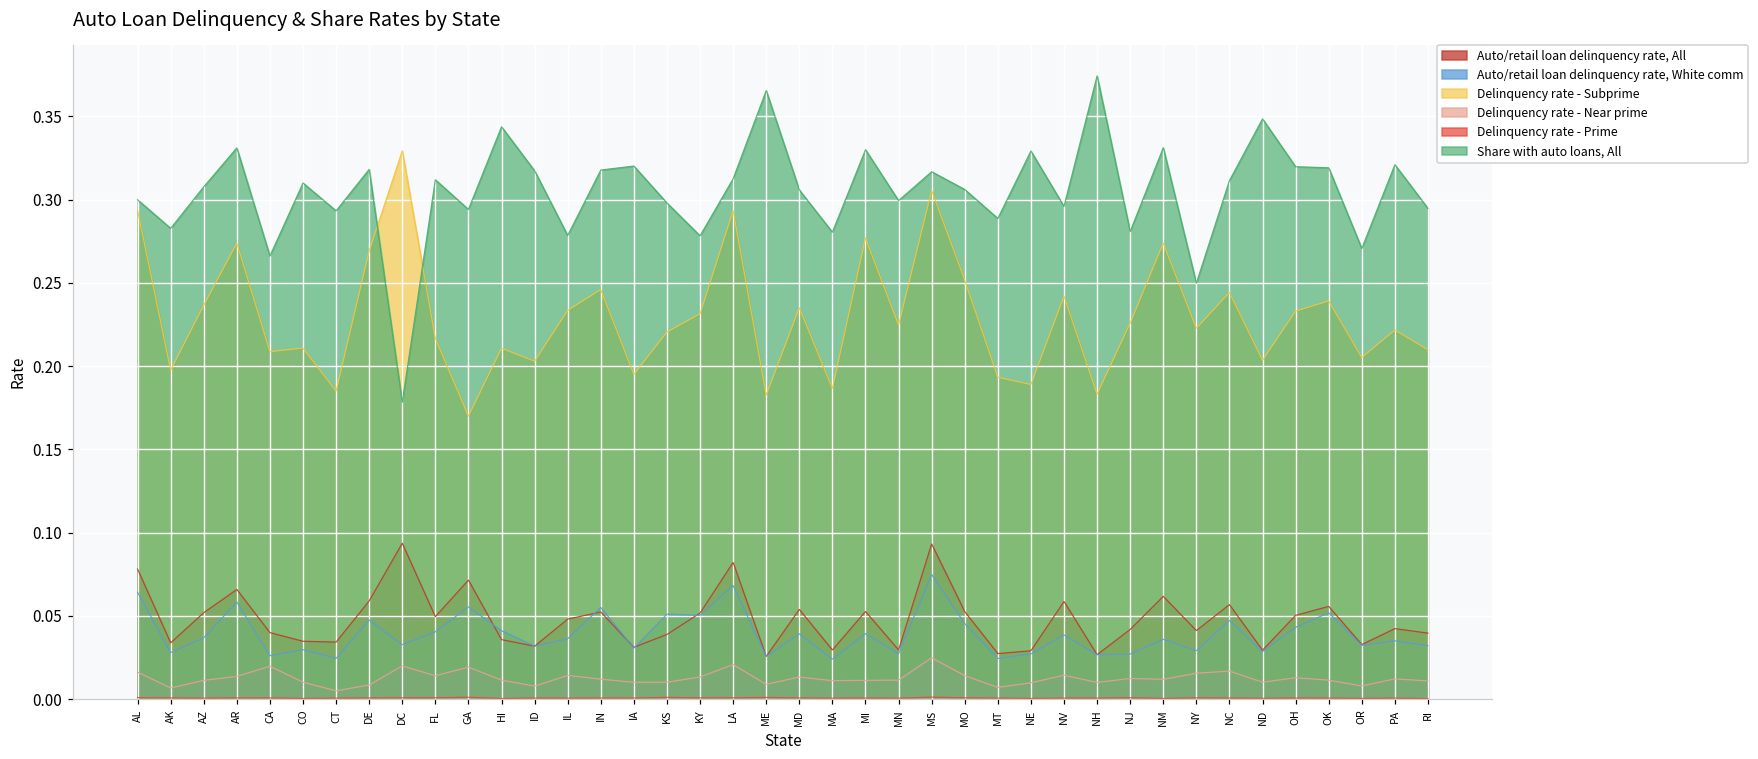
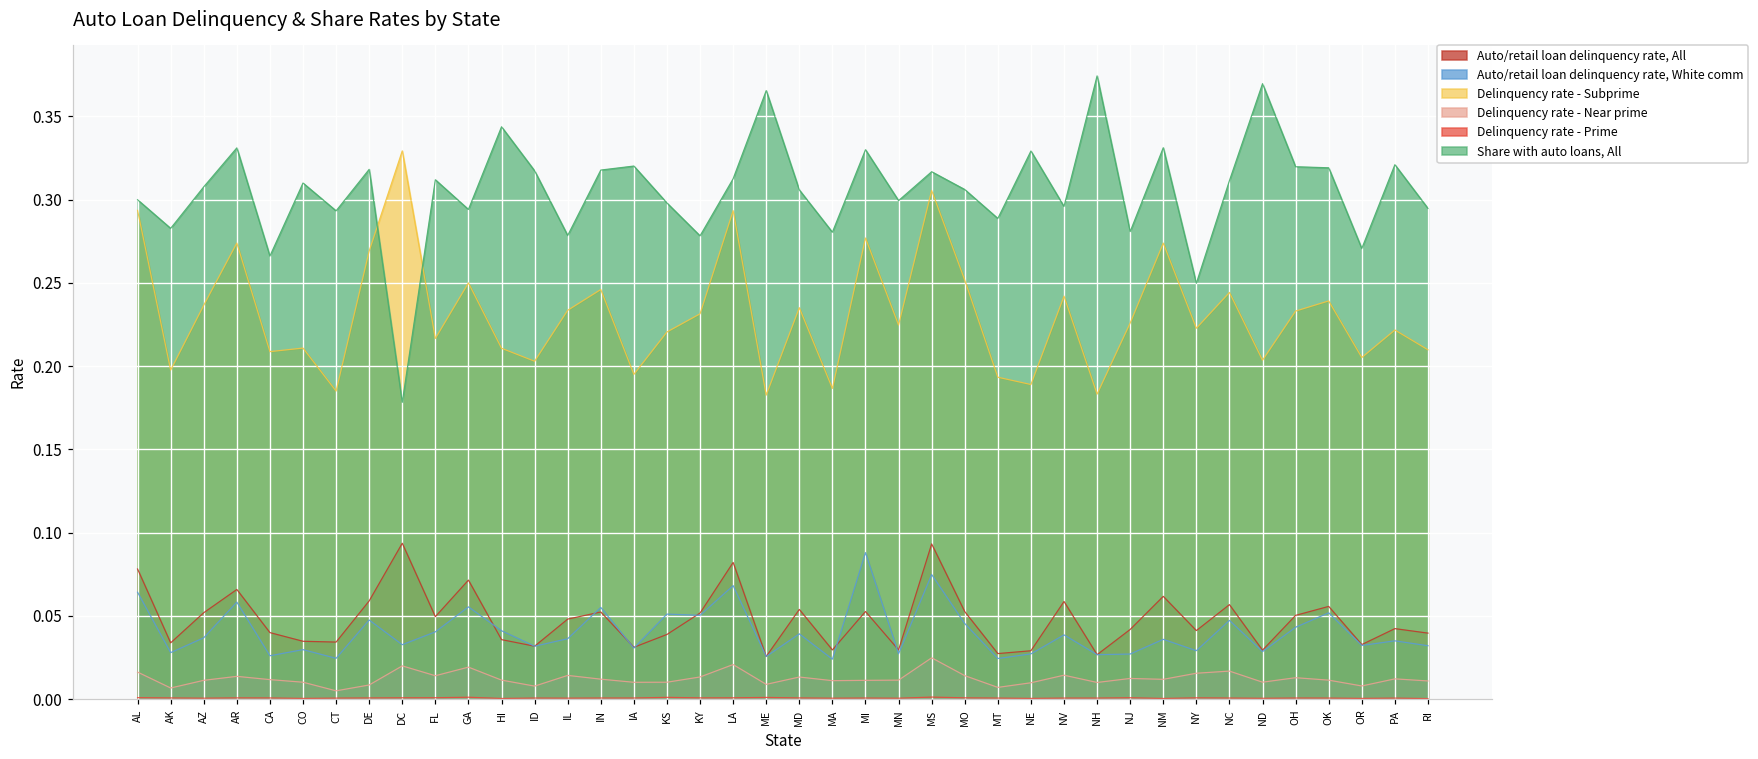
Delinquency rate - Near prime, CA: 0.020 -> 0.012
Delinquency rate - Subprime, GA: 0.17 -> 0.25
Auto/retail loan delinquency rate, White comm, MI: 0.039 -> 0.088
Share with auto loans, All, ND: 0.349 -> 0.370
